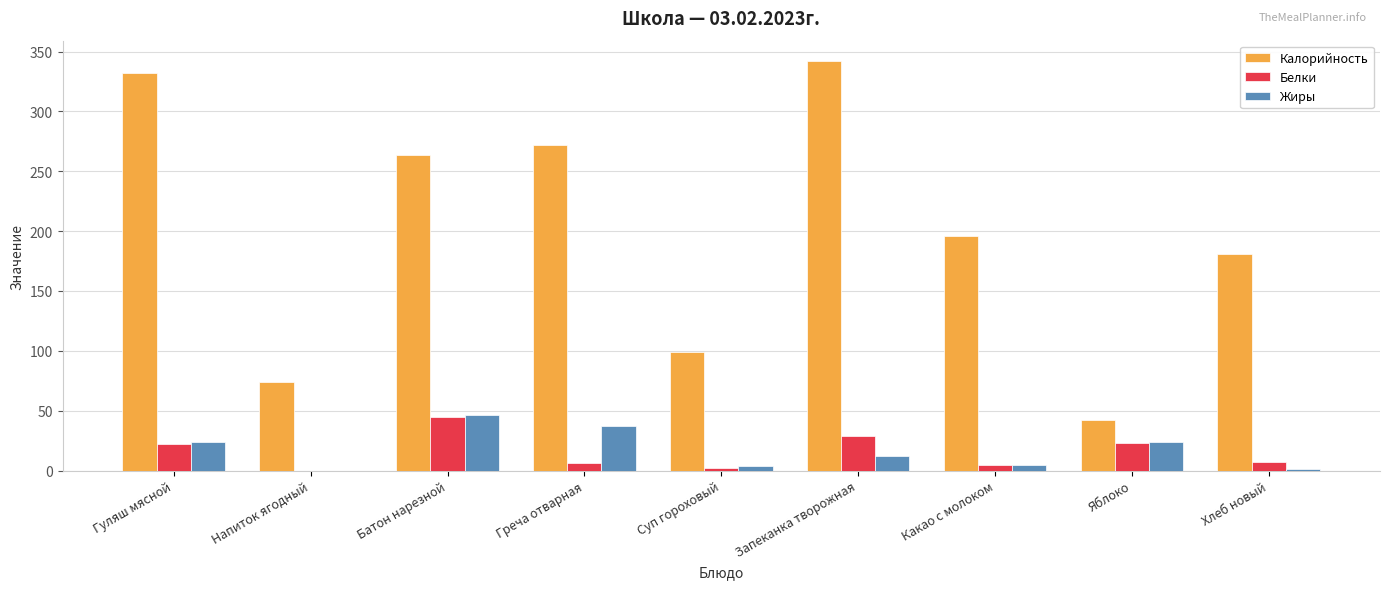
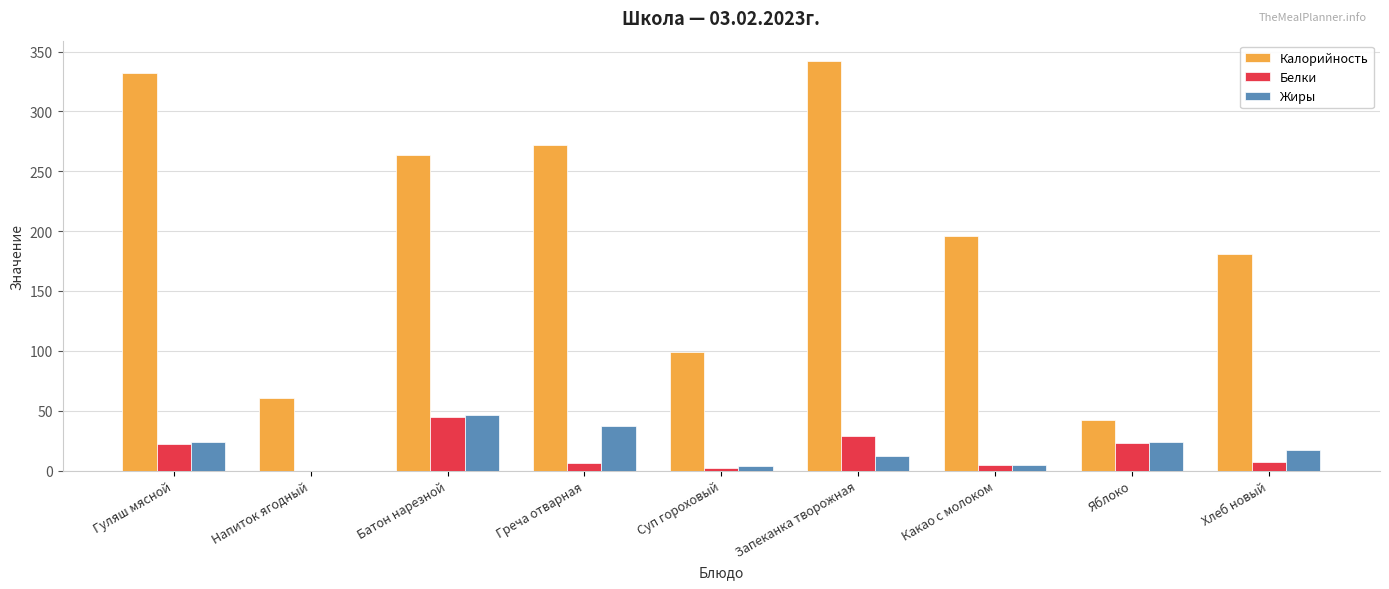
Калорийность, Напиток ягодный: 74 -> 61
Жиры, Хлеб новый: 1 -> 17
